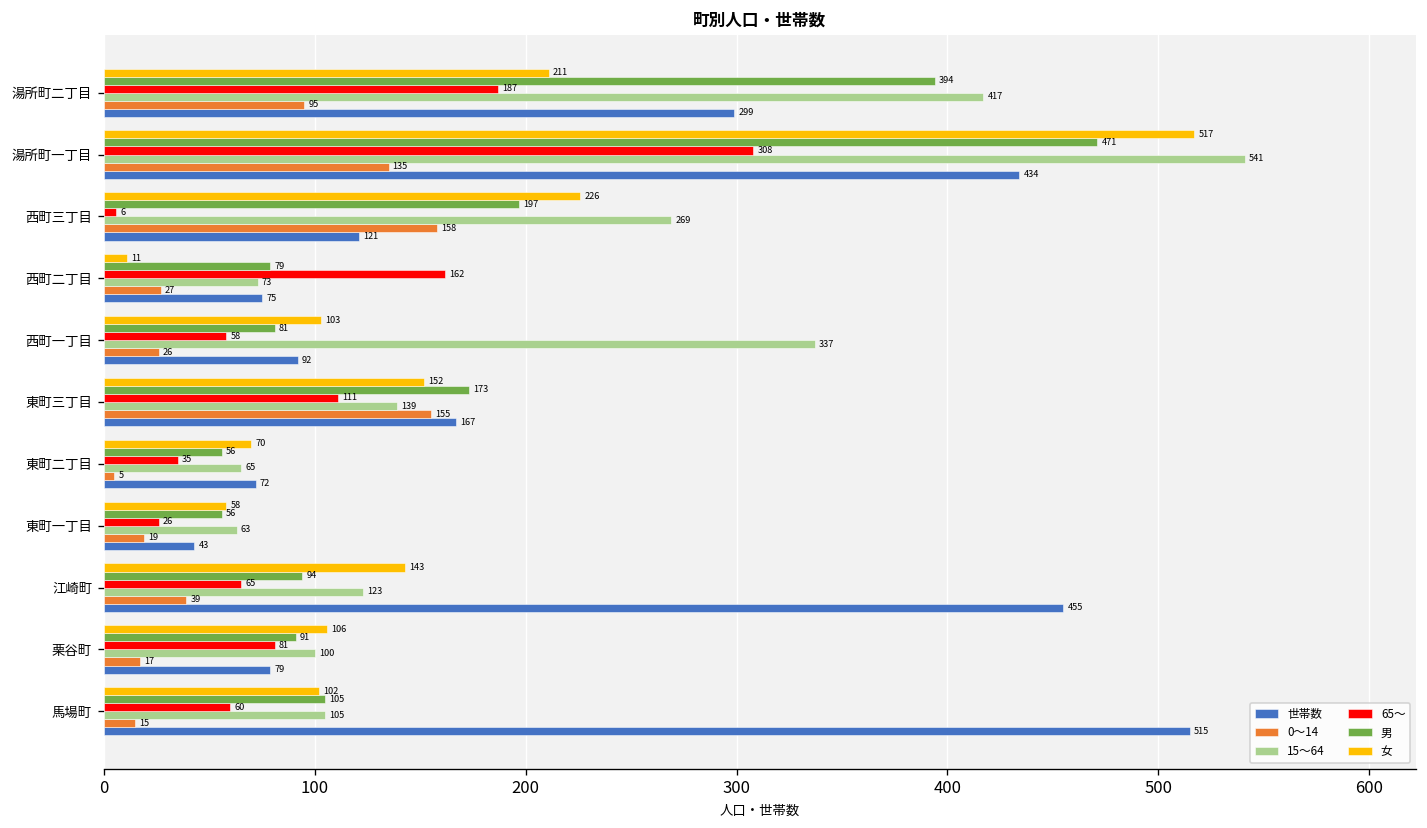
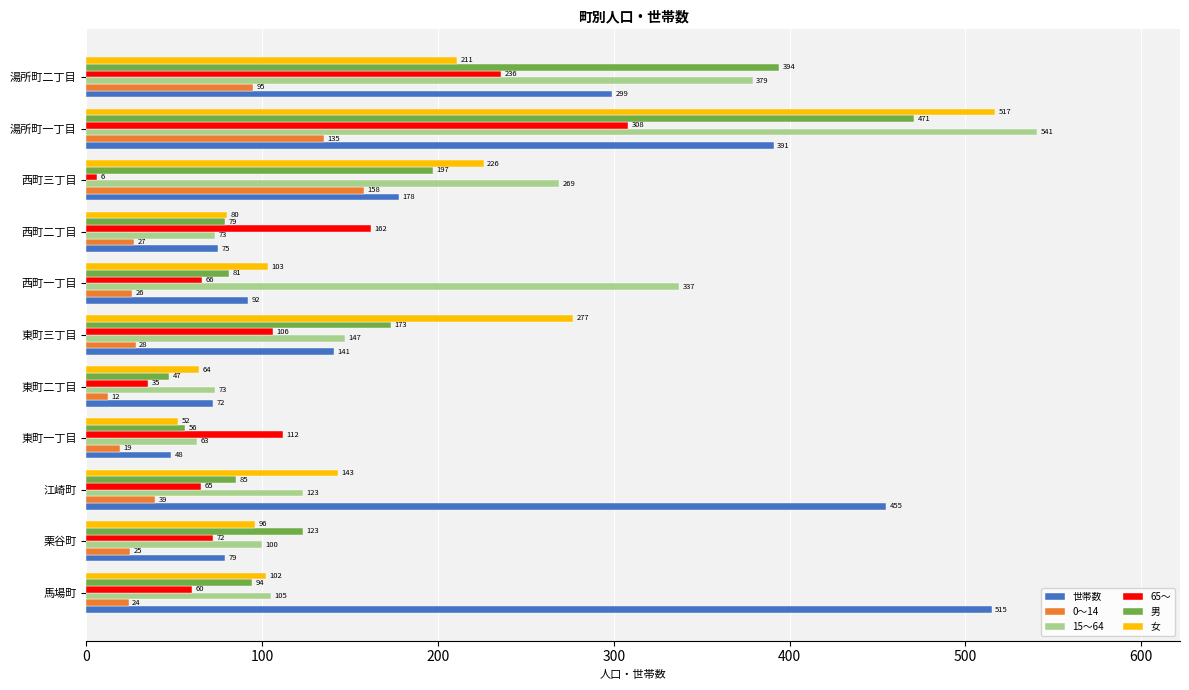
65～, 湯所町二丁目: 187 -> 236
15～64, 湯所町二丁目: 417 -> 379
世帯数, 湯所町一丁目: 434 -> 391
世帯数, 西町三丁目: 121 -> 178
女, 西町二丁目: 11 -> 80
65～, 西町一丁目: 58 -> 66
女, 東町三丁目: 152 -> 277
65～, 東町三丁目: 111 -> 106
15～64, 東町三丁目: 139 -> 147
0～14, 東町三丁目: 155 -> 28
世帯数, 東町三丁目: 167 -> 141
女, 東町二丁目: 70 -> 64
男, 東町二丁目: 56 -> 47
15～64, 東町二丁目: 65 -> 73
0～14, 東町二丁目: 5 -> 12
女, 東町一丁目: 58 -> 52
65～, 東町一丁目: 26 -> 112
世帯数, 東町一丁目: 43 -> 48
男, 江崎町: 94 -> 85
女, 栗谷町: 106 -> 96
男, 栗谷町: 91 -> 123
65～, 栗谷町: 81 -> 72
0～14, 栗谷町: 17 -> 25
男, 馬場町: 105 -> 94
0～14, 馬場町: 15 -> 24
